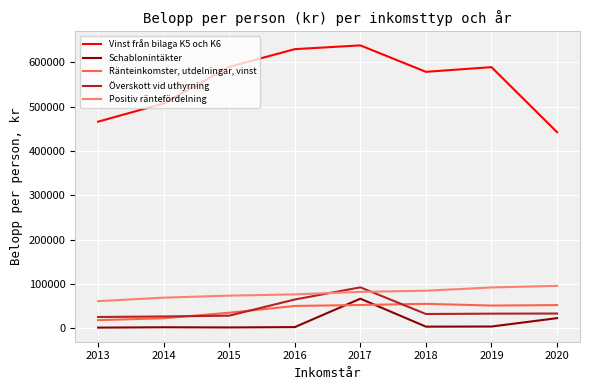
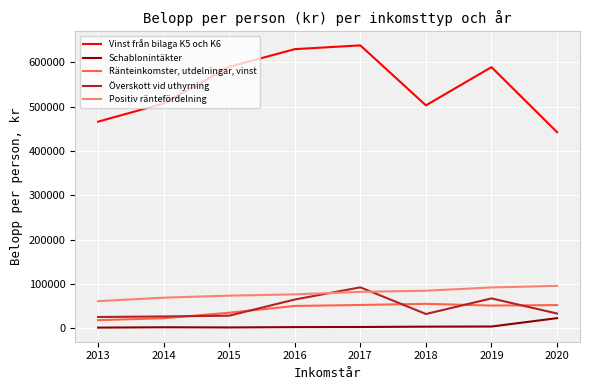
Schablonintäkter, 2017: 70000 -> 0
Vinst från bilaga K5 och K6, 2018: 580000 -> 500000
Överskott vid uthyrning, 2019: 30000 -> 70000
